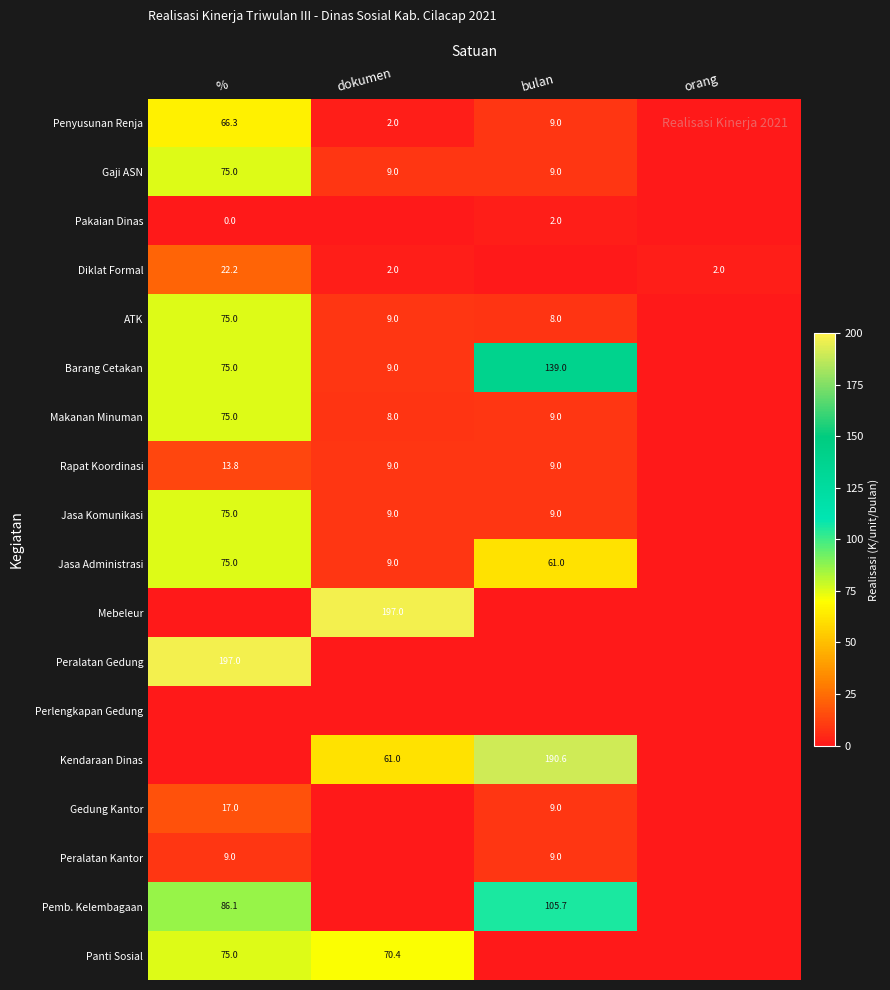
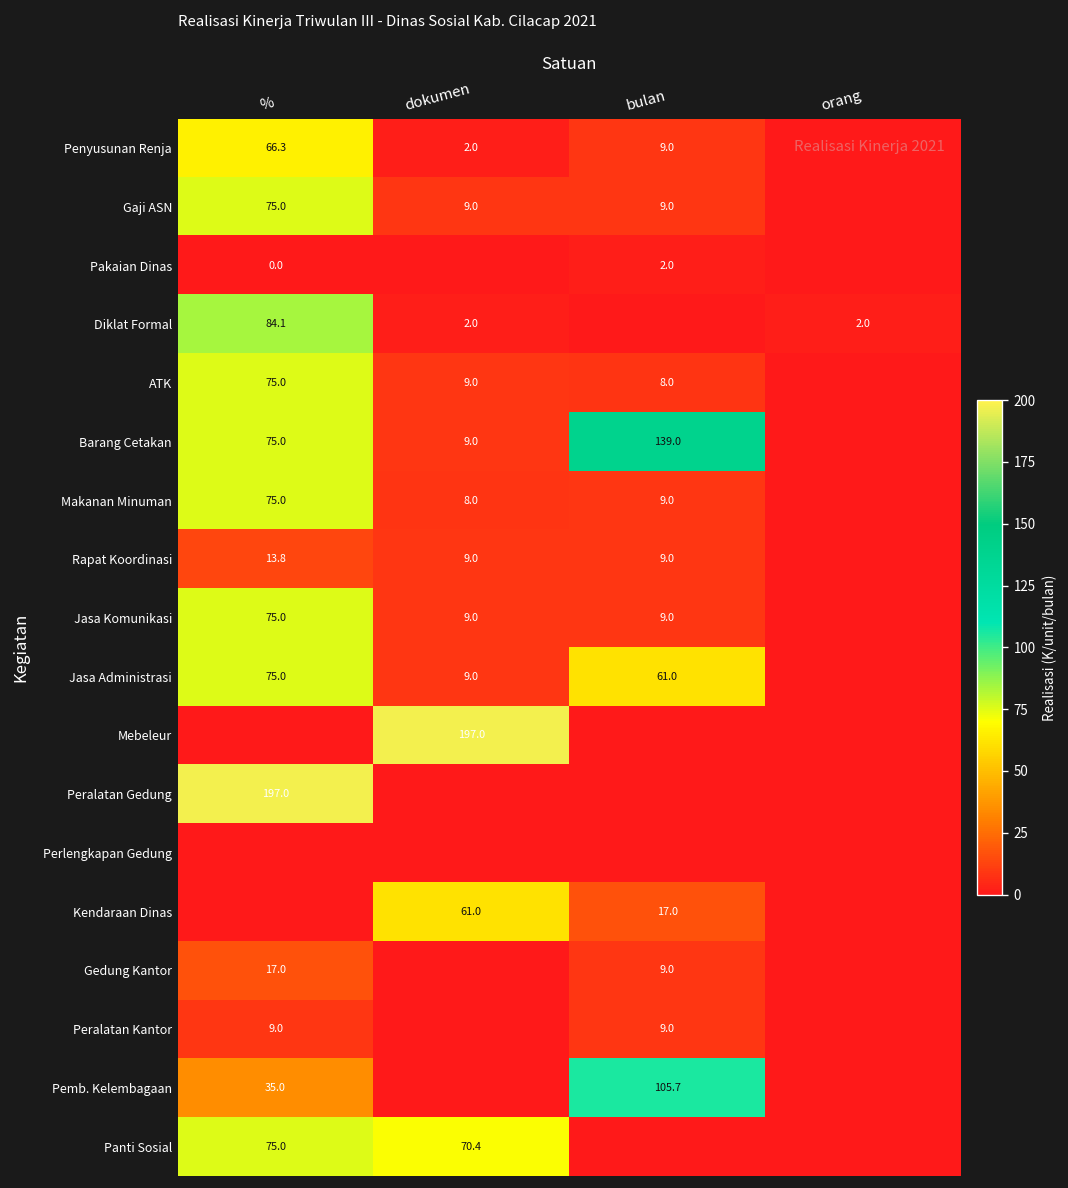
Diklat Formal, %: 22.2 -> 84.1
Kendaraan Dinas, bulan: 190.6 -> 17.0
Pemb. Kelembagaan, %: 86.1 -> 35.0
